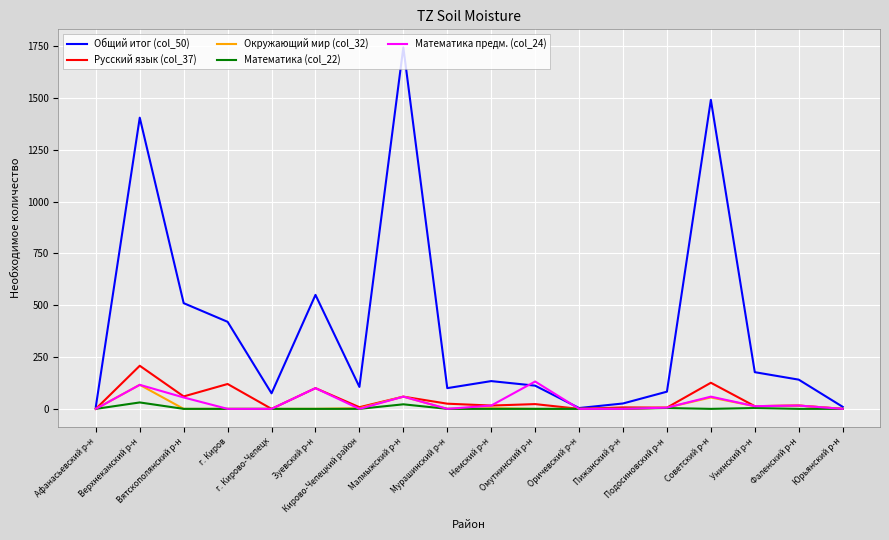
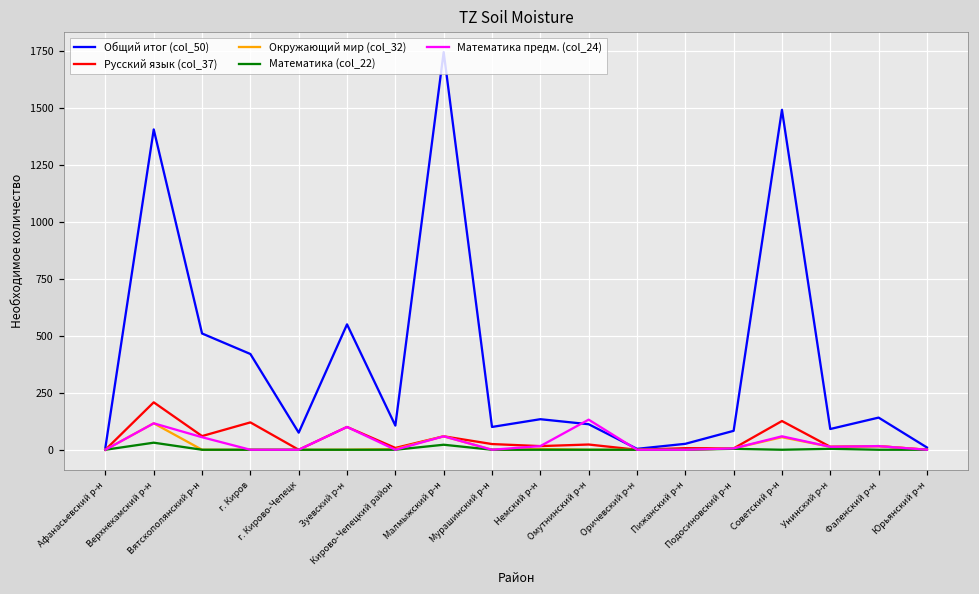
Общий итог (col_50), Унинский р-н: 180 -> 90
